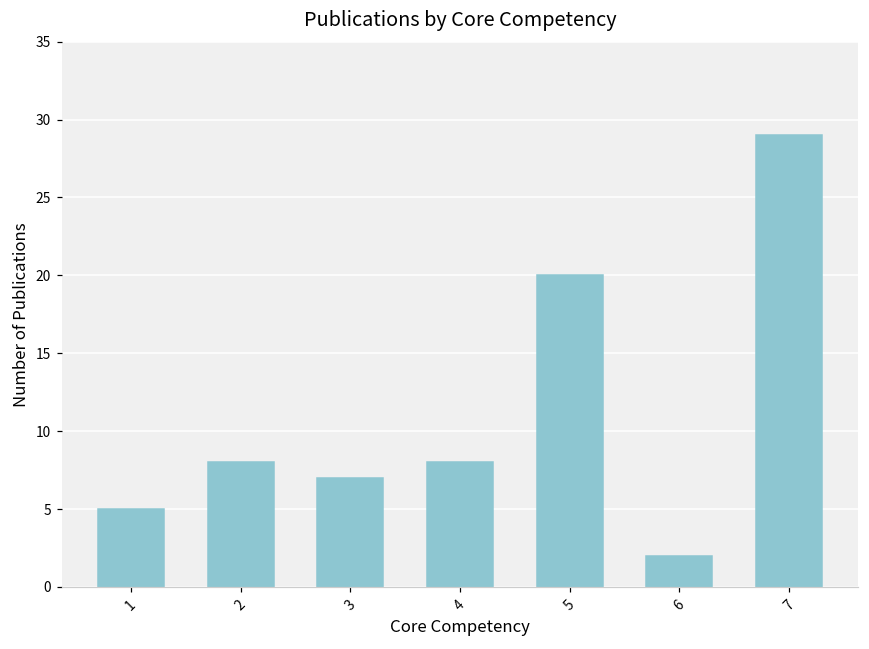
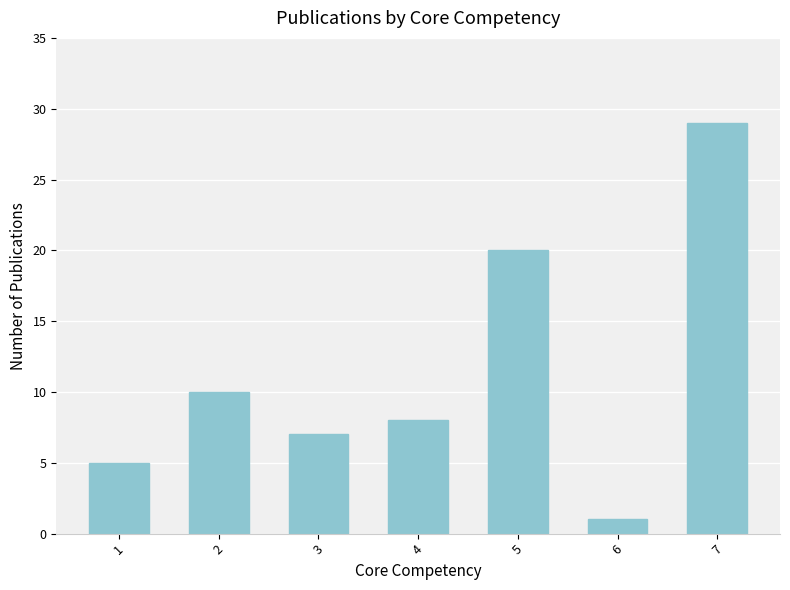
2: 8 -> 10
6: 2 -> 1
